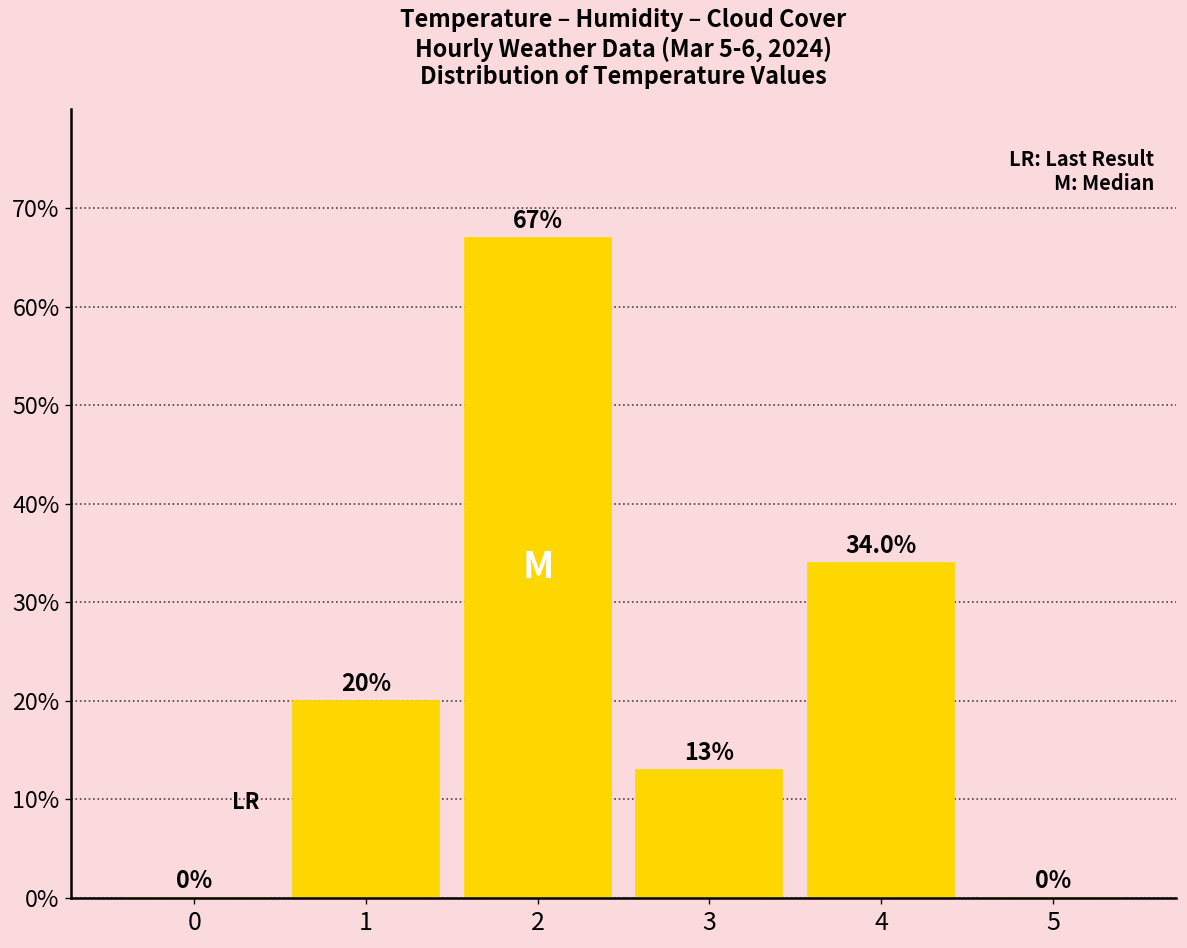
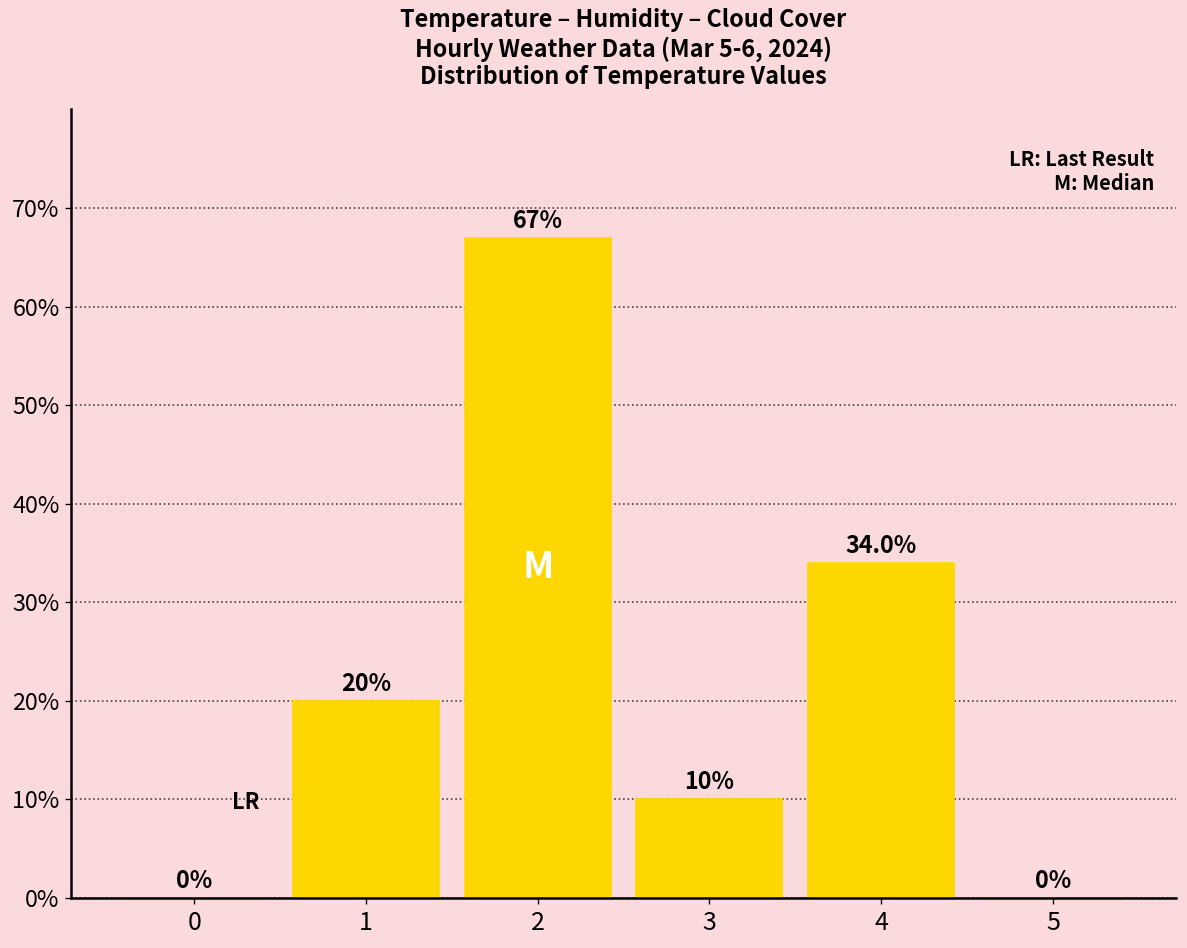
3: 13% -> 10%
